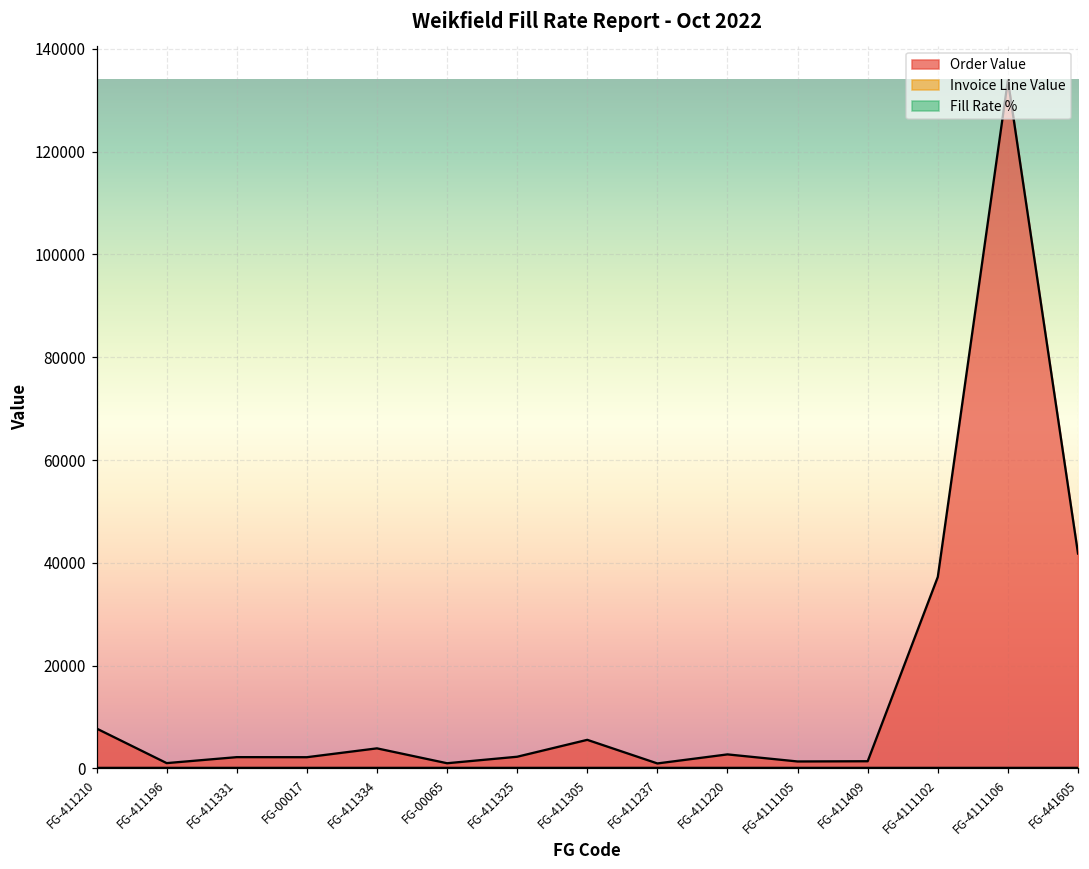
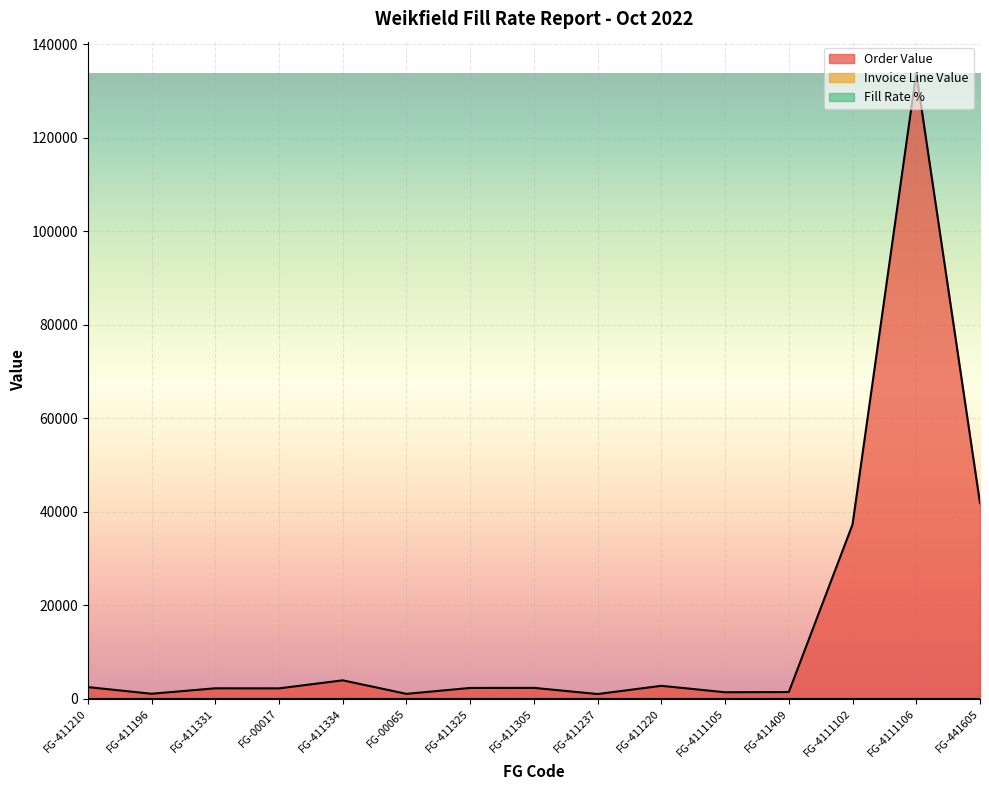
Order Value, FG-411210: 8000 -> 2000
Order Value, FG-411305: 6000 -> 2000
